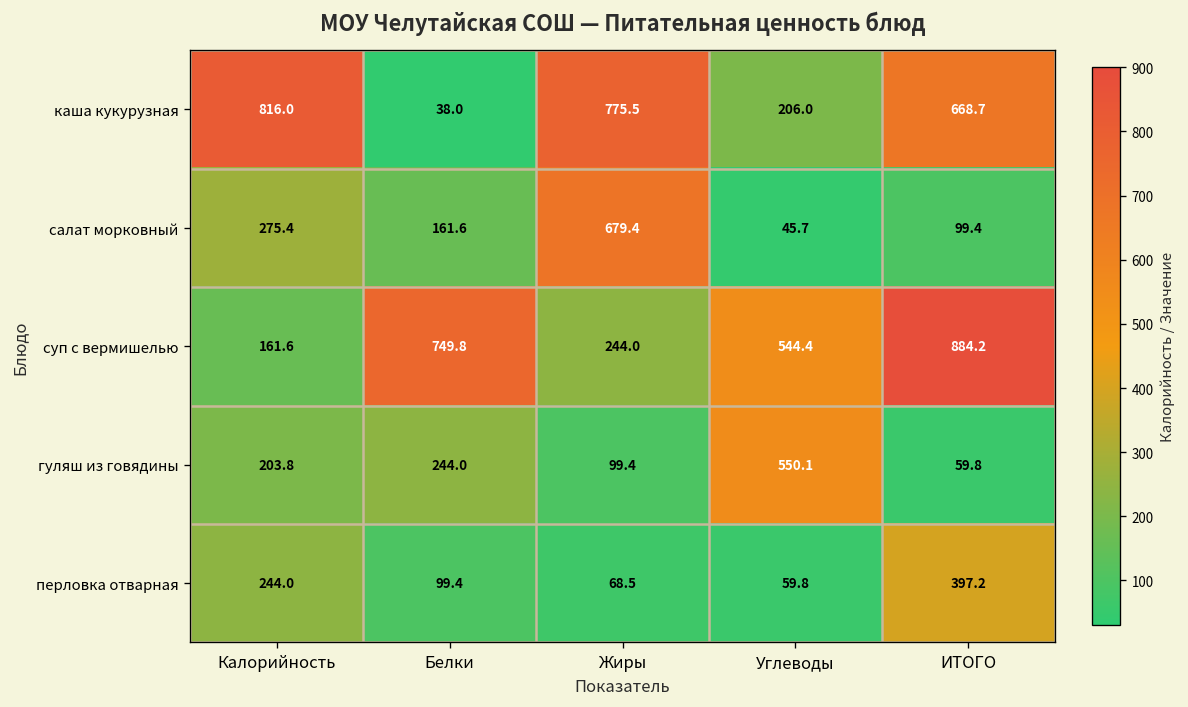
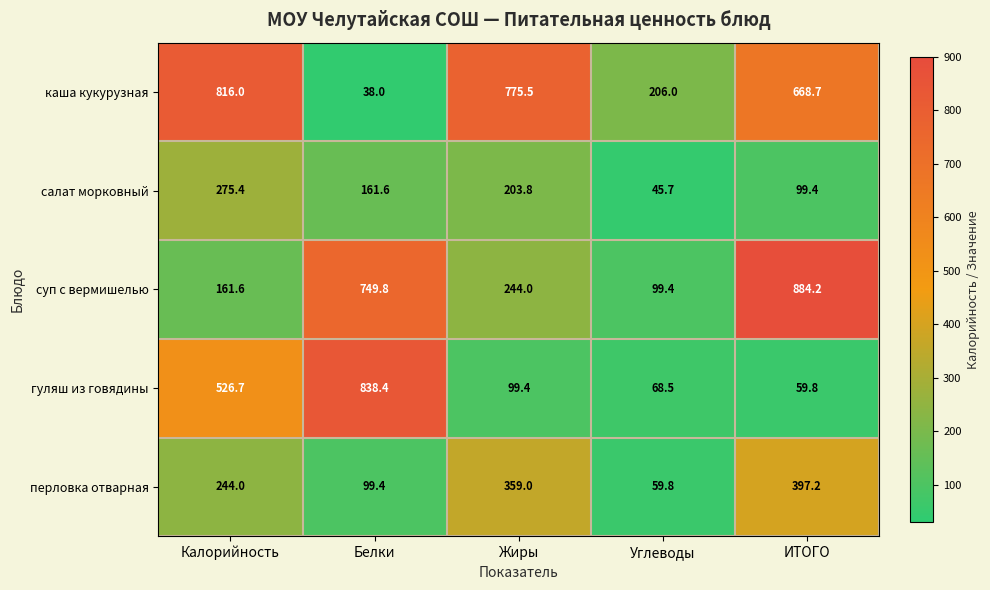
салат морковный, Жиры: 679.4 -> 203.8
суп с вермишелью, Углеводы: 544.4 -> 99.4
гуляш из говядины, Калорийность: 203.8 -> 526.7
гуляш из говядины, Белки: 244.0 -> 838.4
гуляш из говядины, Углеводы: 550.1 -> 68.5
перловка отварная, Жиры: 68.5 -> 359.0
